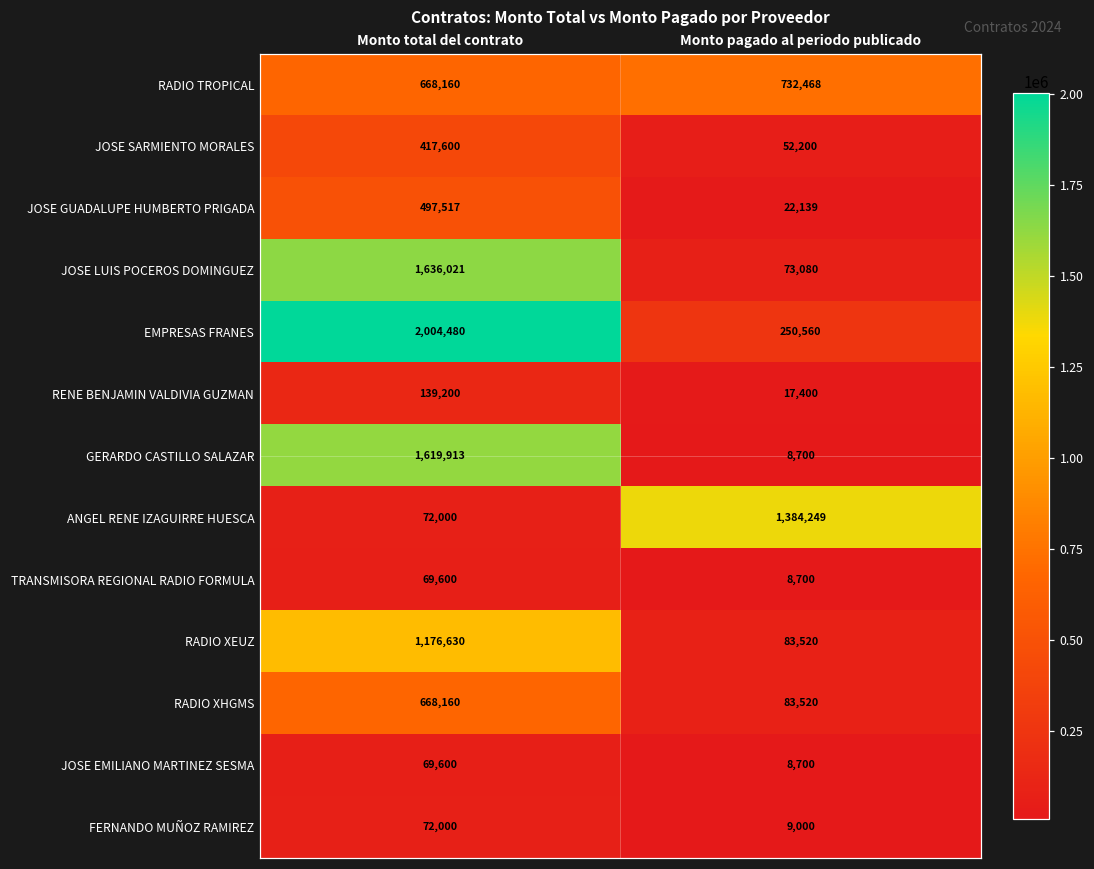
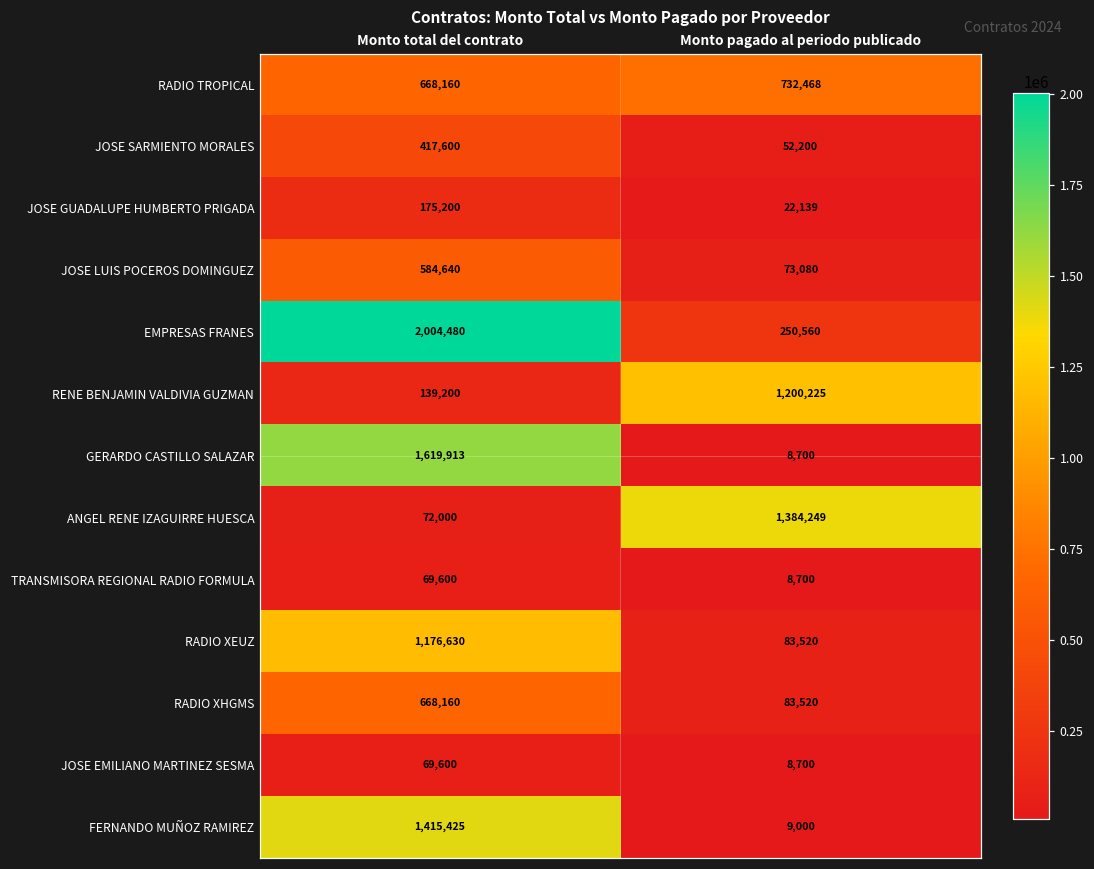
JOSE GUADALUPE HUMBERTO PRIGADA, Monto total del contrato: 497,517 -> 175,200
JOSE LUIS POCEROS DOMINGUEZ, Monto total del contrato: 1,636,021 -> 584,640
RENE BENJAMIN VALDIVIA GUZMAN, Monto pagado al periodo publicado: 17,400 -> 1,200,225
FERNANDO MUÑOZ RAMIREZ, Monto total del contrato: 72,000 -> 1,415,425
